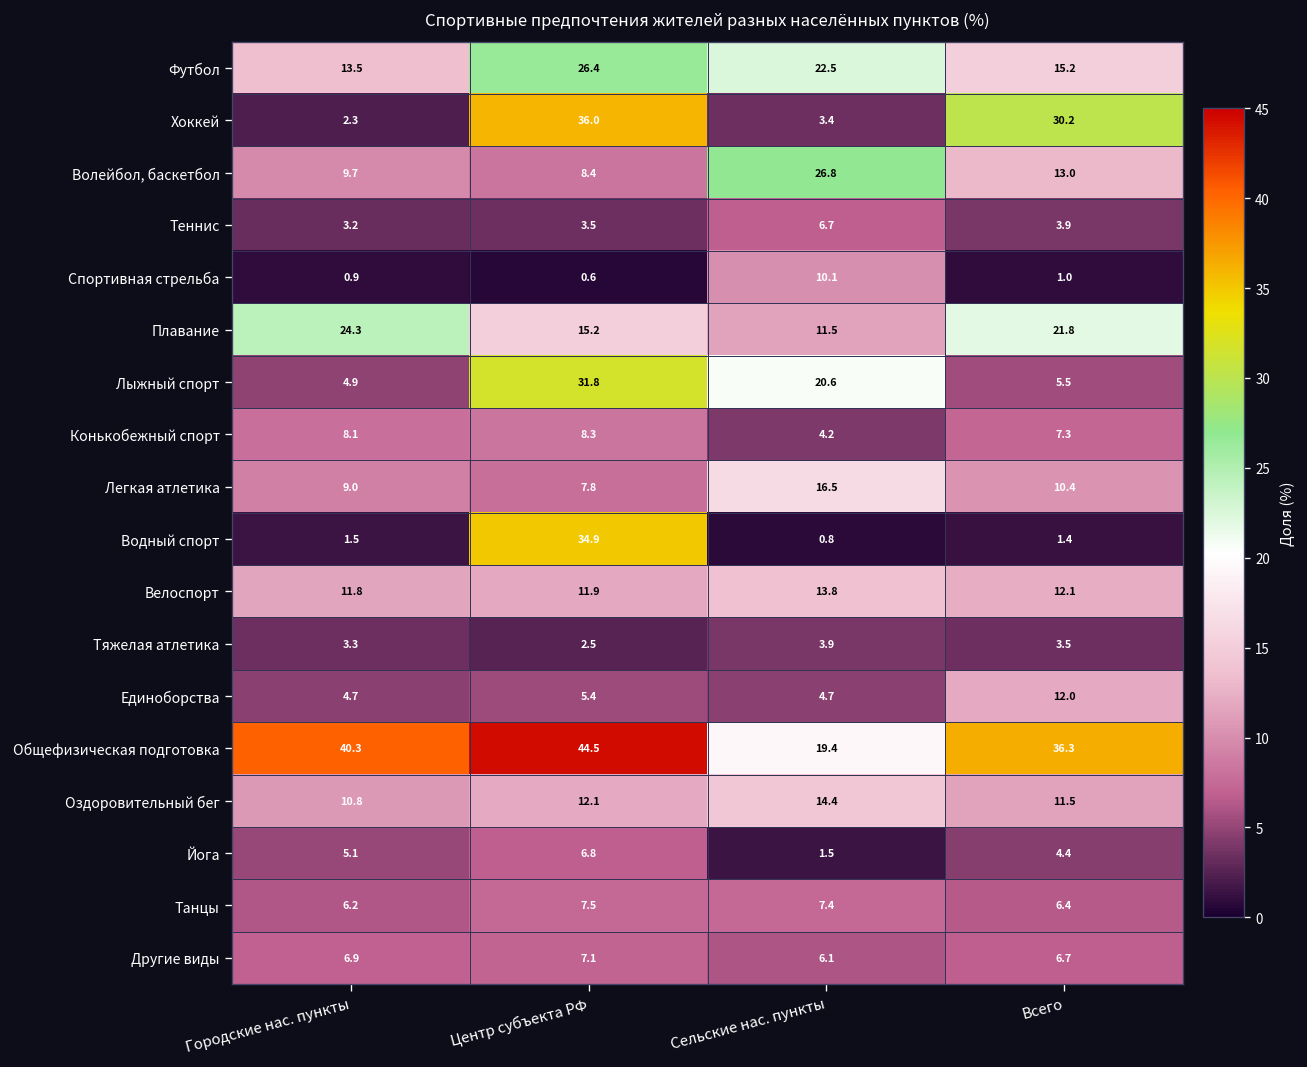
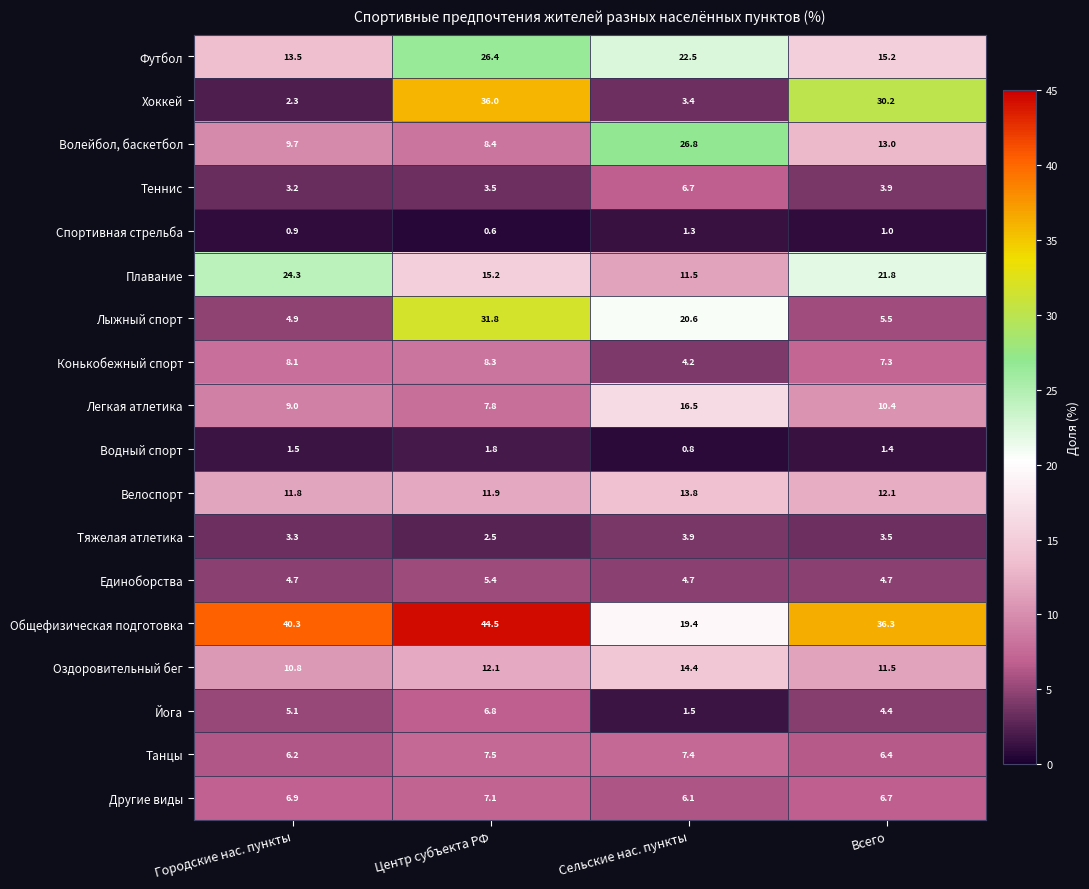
Спортивная стрельба, Сельские нас. пункты: 10.1 -> 1.3
Водный спорт, Центр субъекта РФ: 34.9 -> 1.8
Единоборства, Всего: 12.0 -> 4.7
